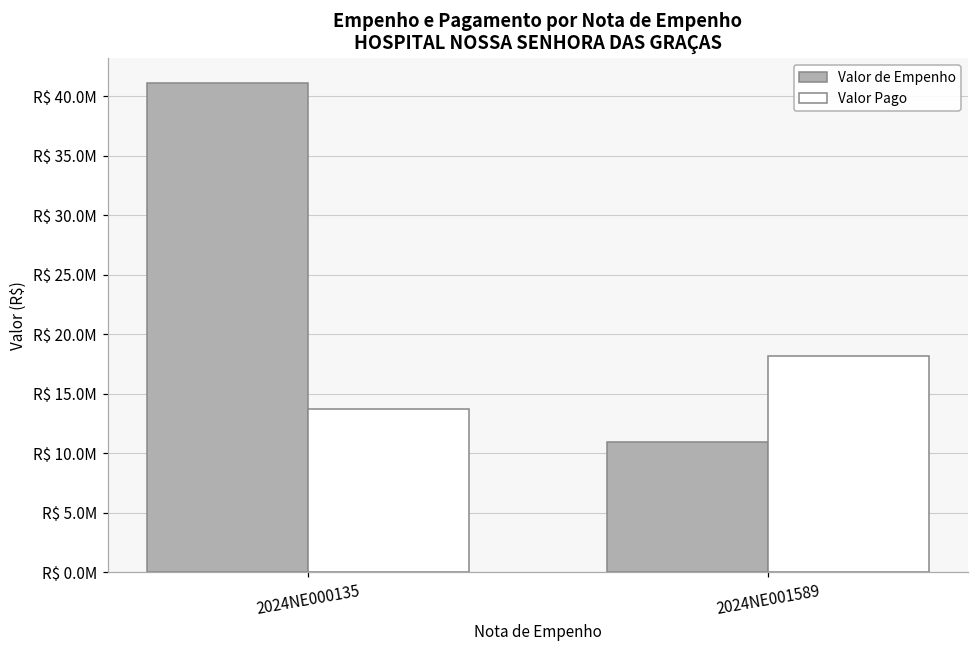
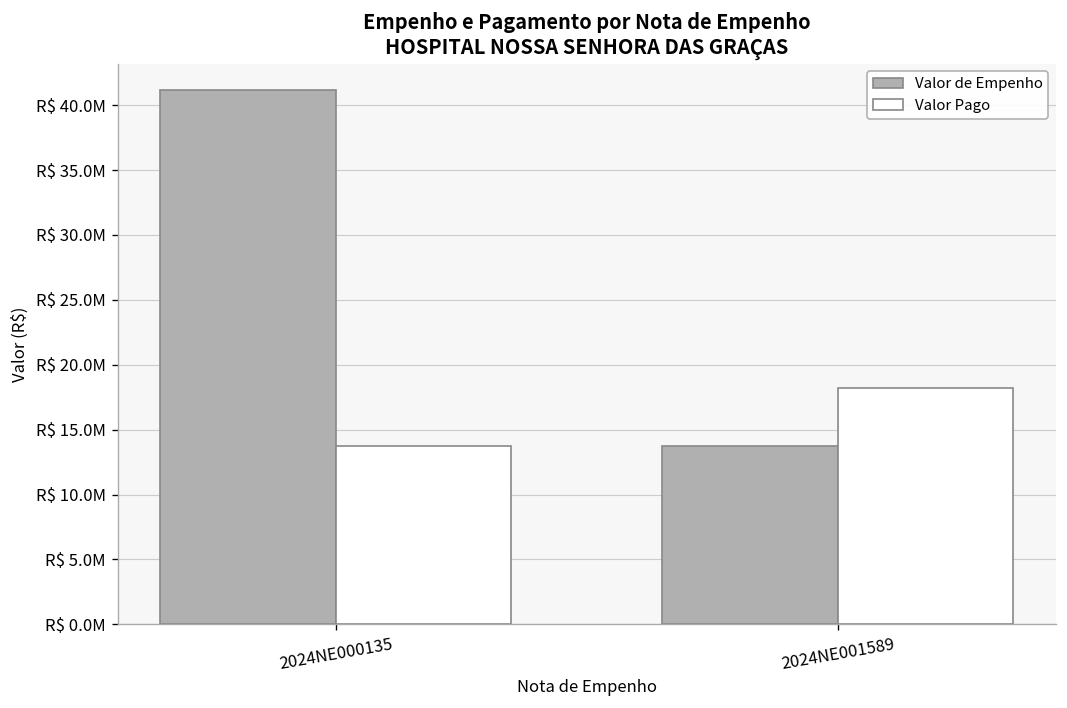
Valor de Empenho, 2024NE001589: R$ 10900000 -> R$ 13700000
